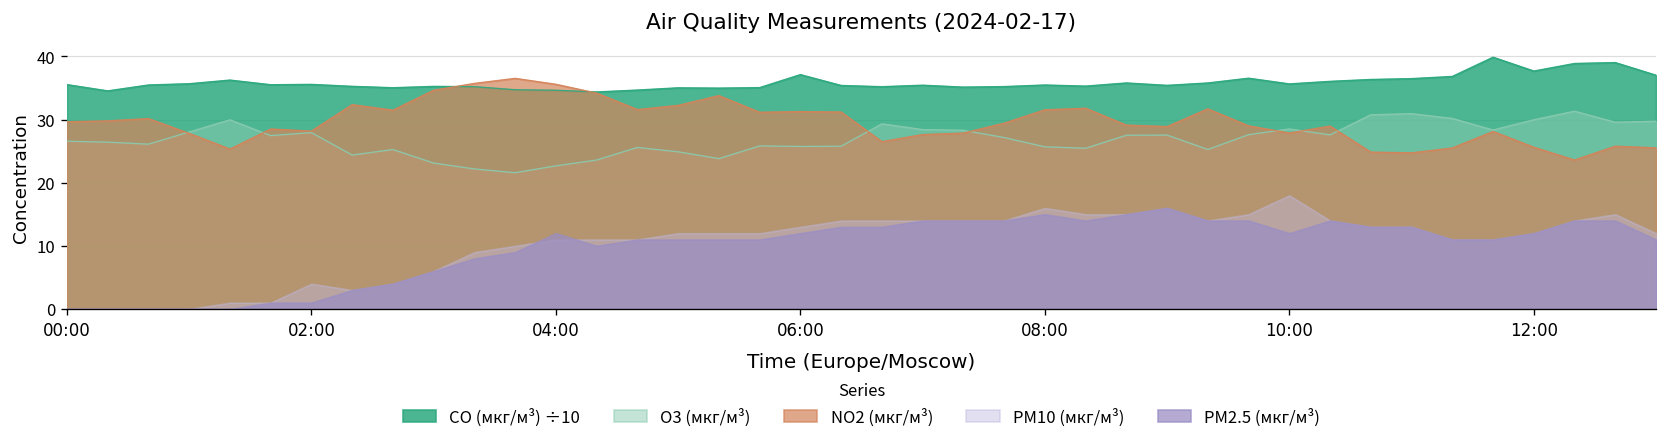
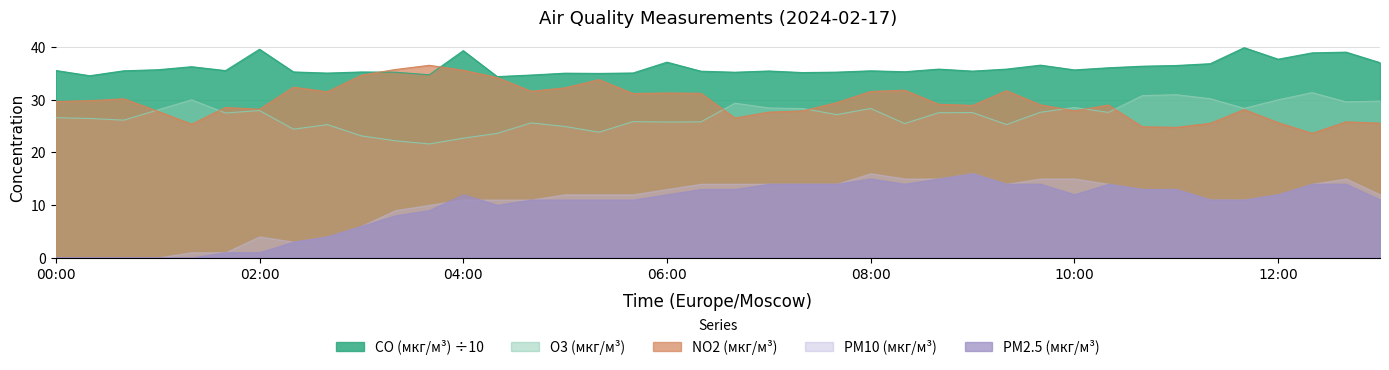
CO (мкг/м³) ÷10, 02:00: 36 -> 40
CO (мкг/м³) ÷10, 04:00: 35 -> 39
O3 (мкг/м³), 08:00: 26 -> 28
PM10 (мкг/м³), 10:00: 18 -> 15
